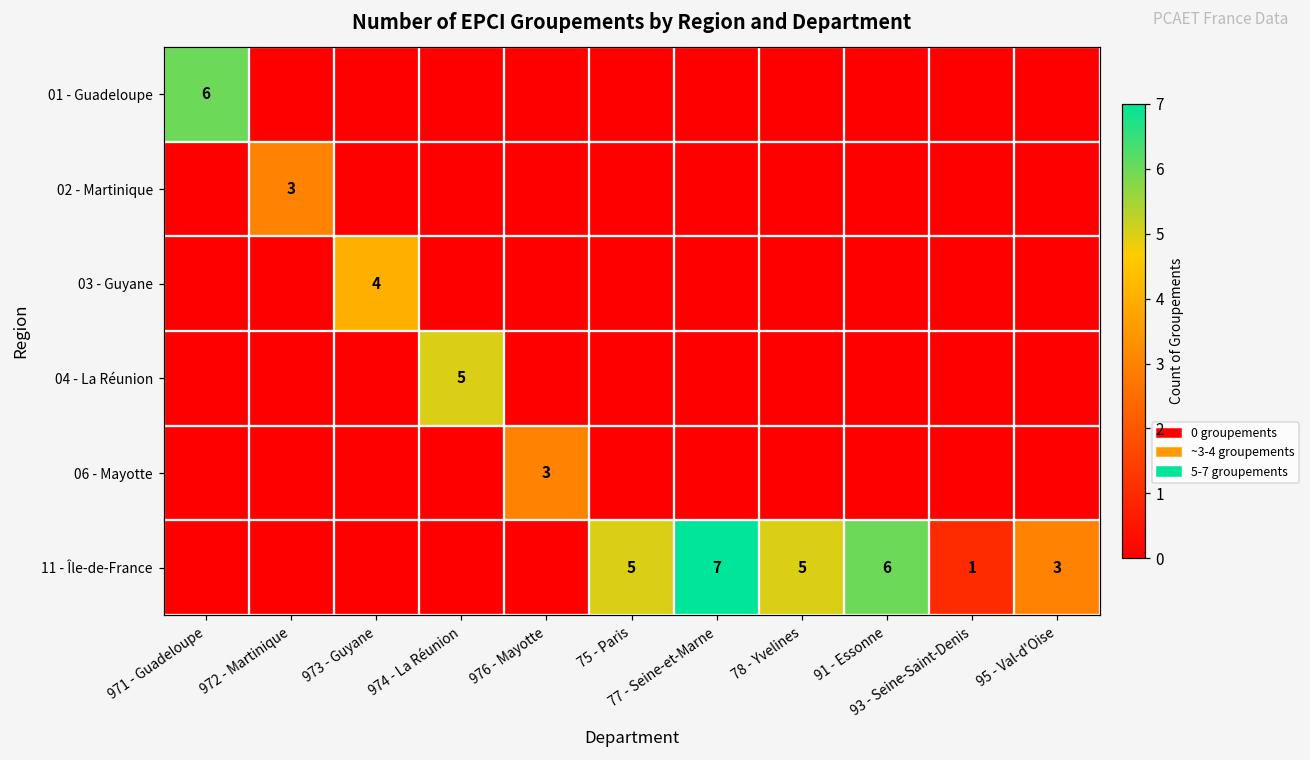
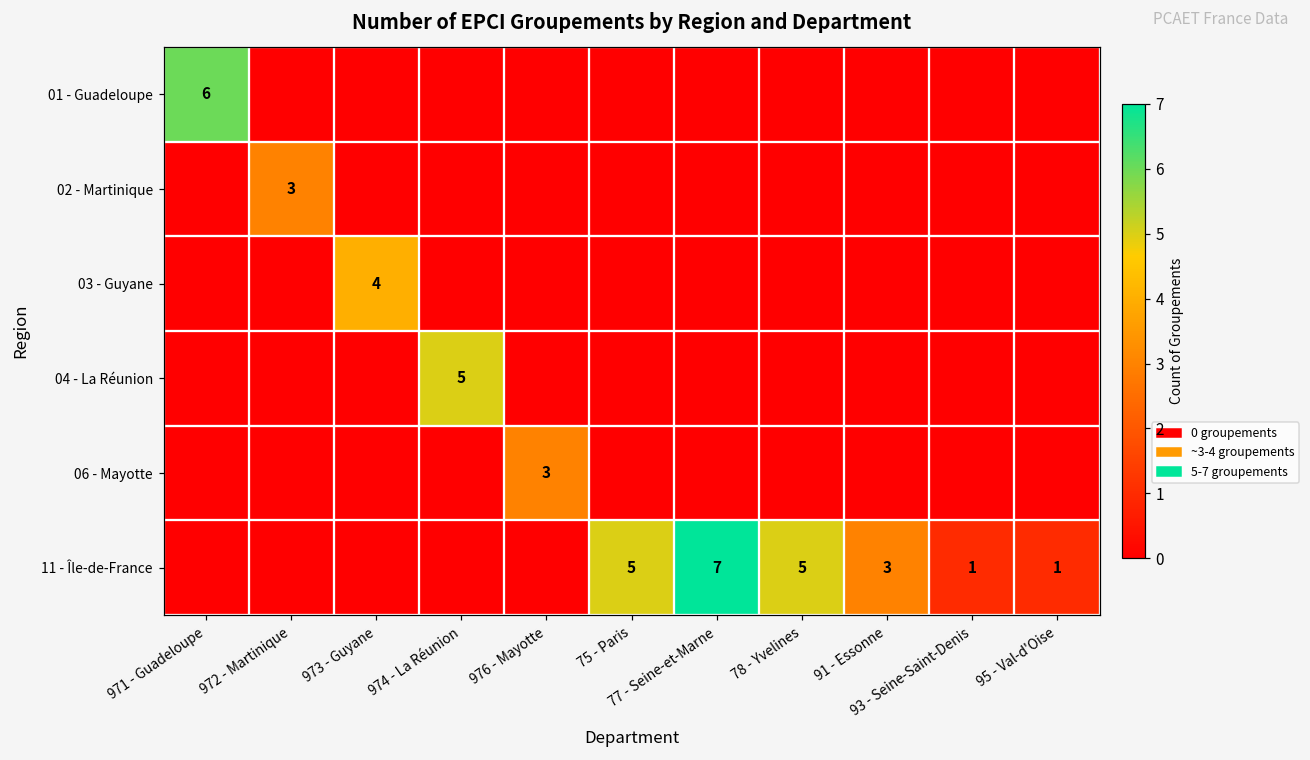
11 - Île-de-France, 91 - Essonne: 6 -> 3
11 - Île-de-France, 95 - Val-d'Oise: 3 -> 1
